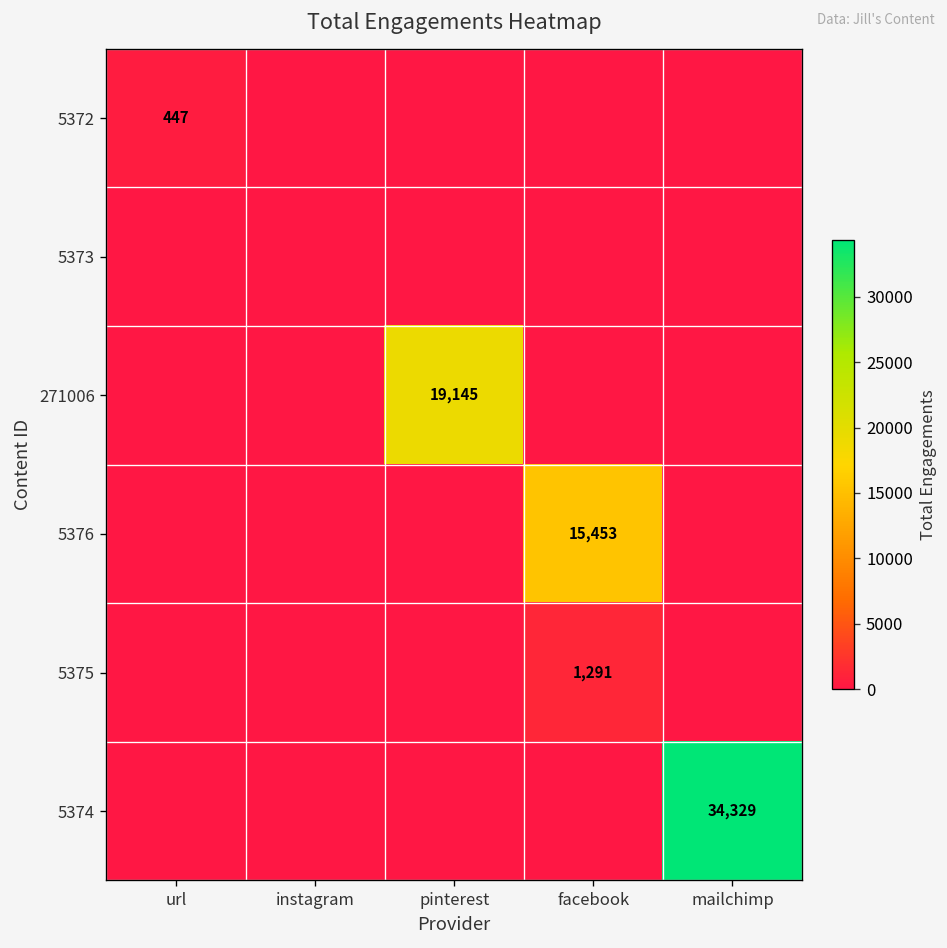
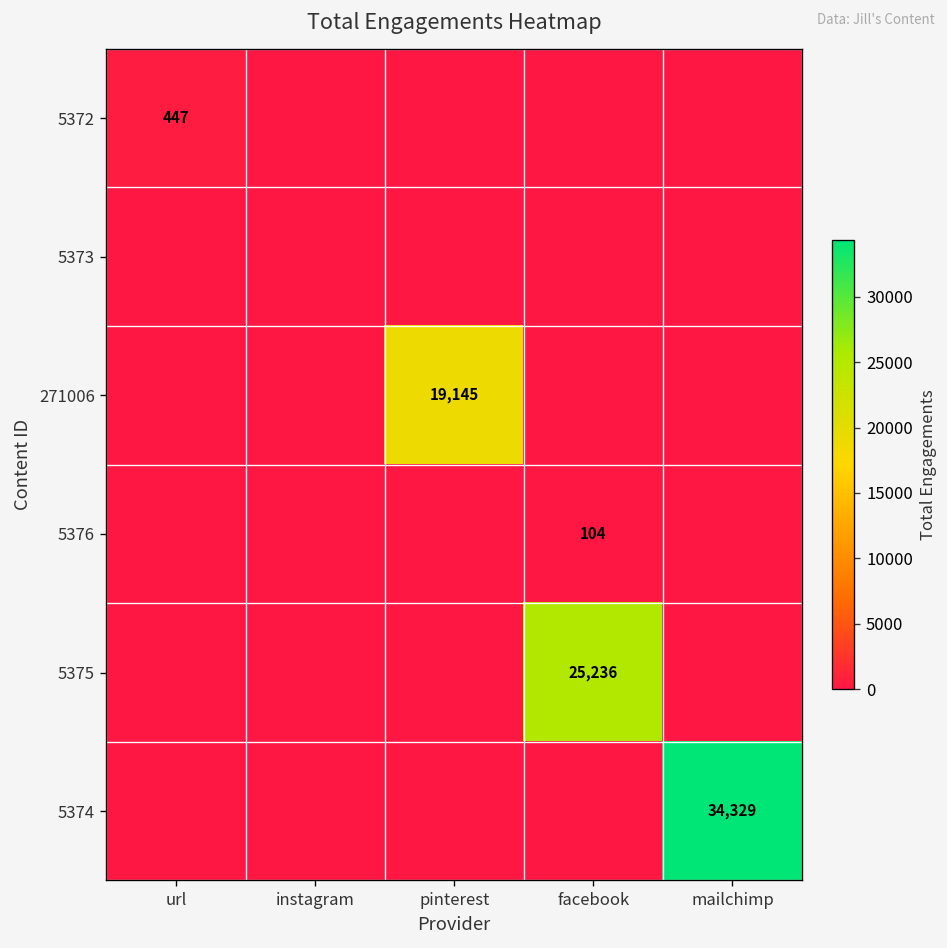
5376, facebook: 15,453 -> 104
5375, facebook: 1,291 -> 25,236
